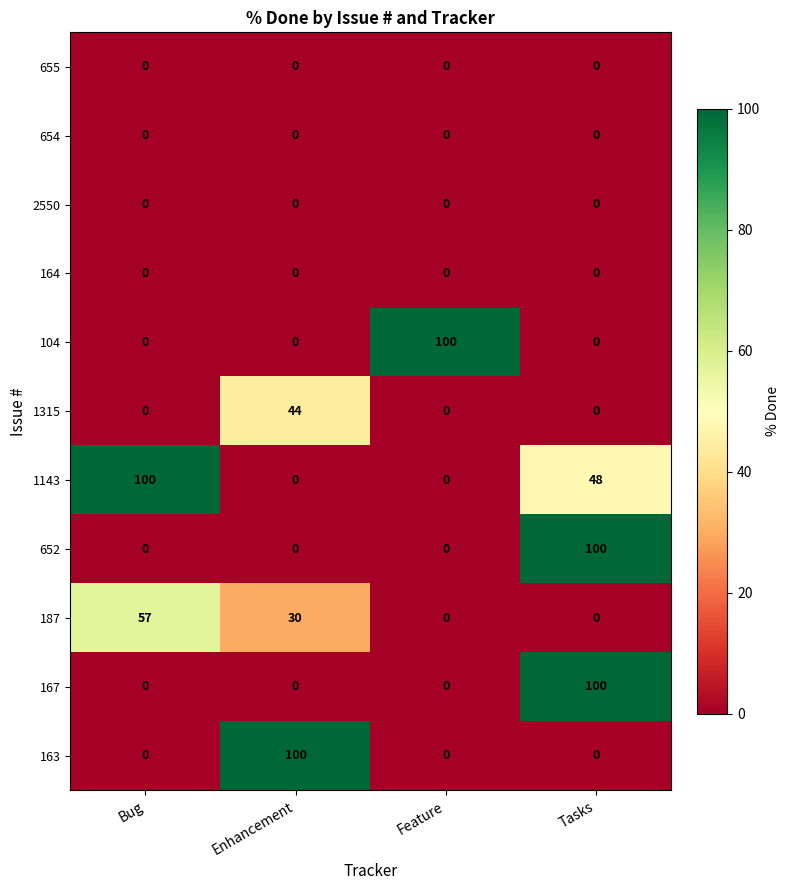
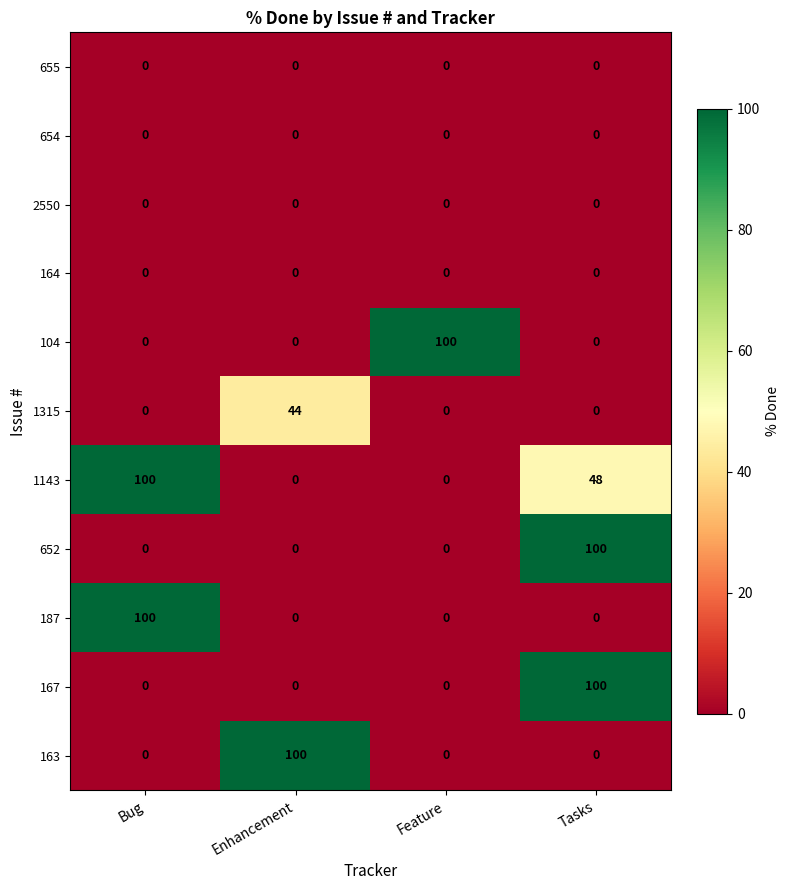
187, Bug: 57 -> 100
187, Enhancement: 30 -> 0
